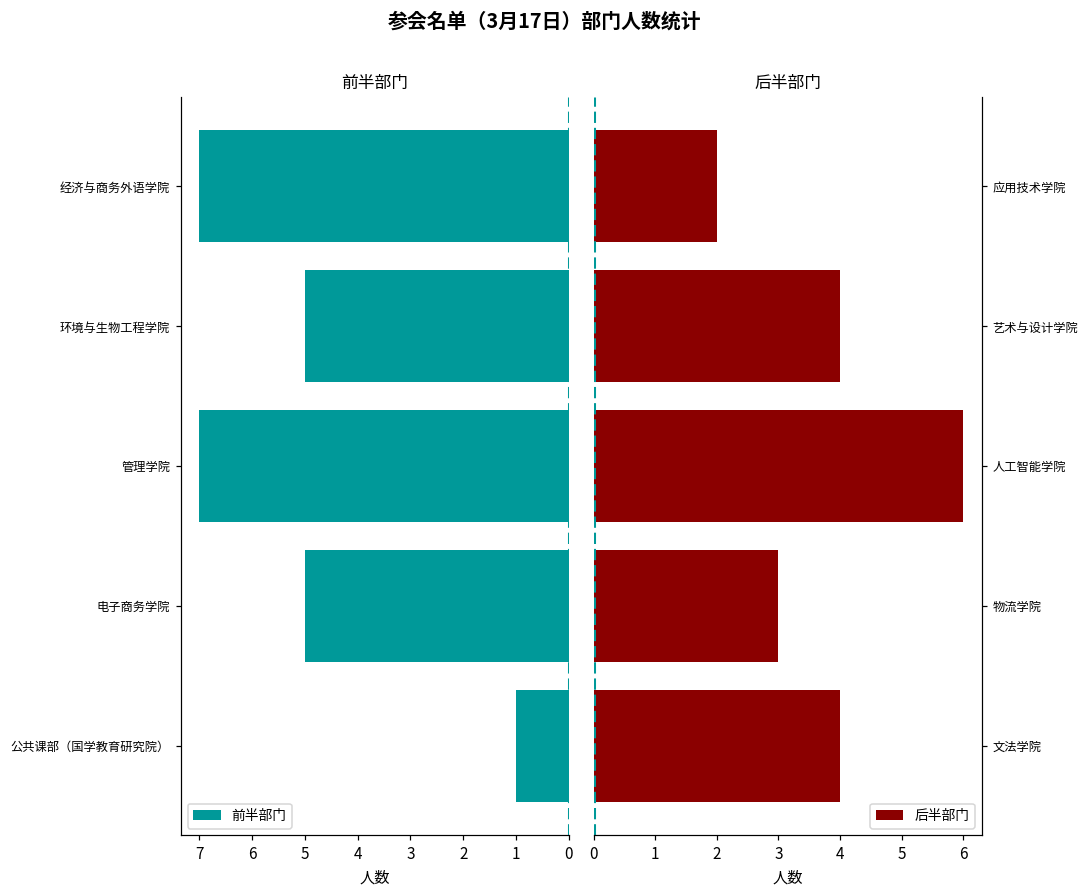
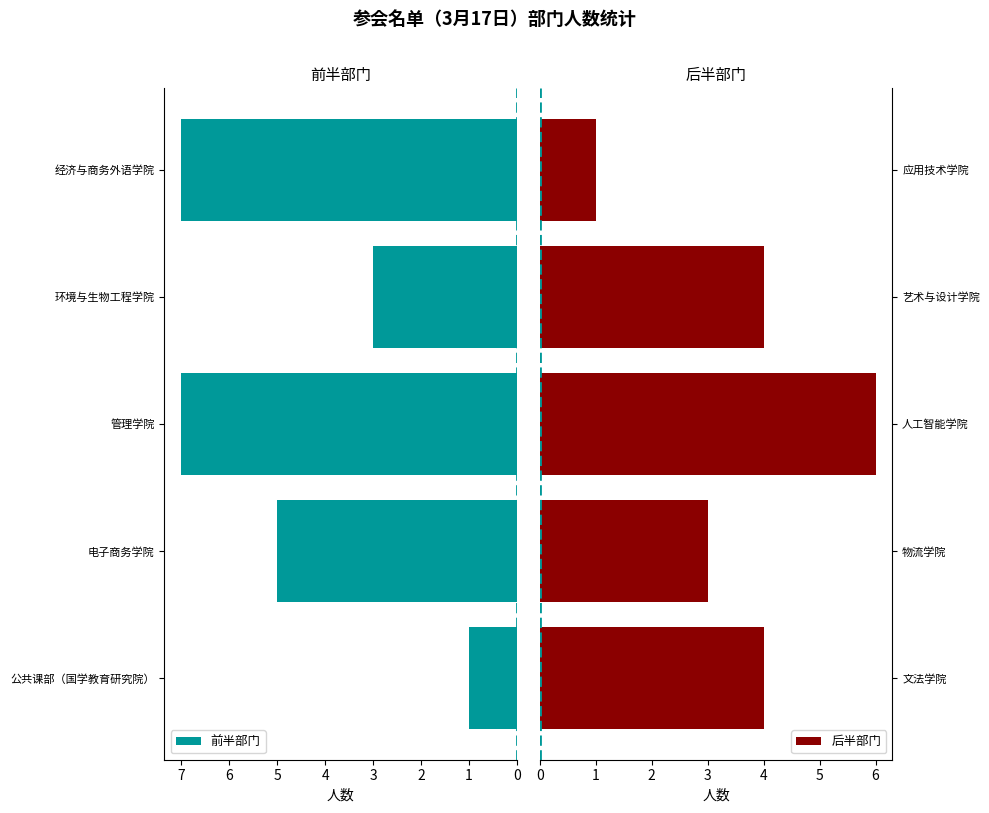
前半部门, 环境与生物工程学院: 5 -> 3
后半部门, 应用技术学院: 2 -> 1
